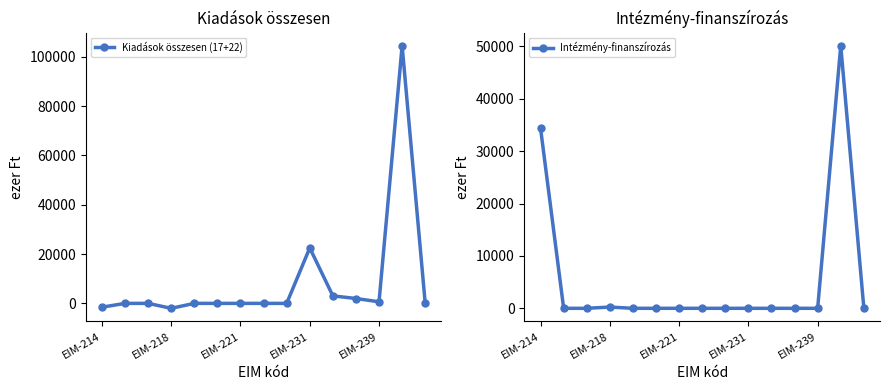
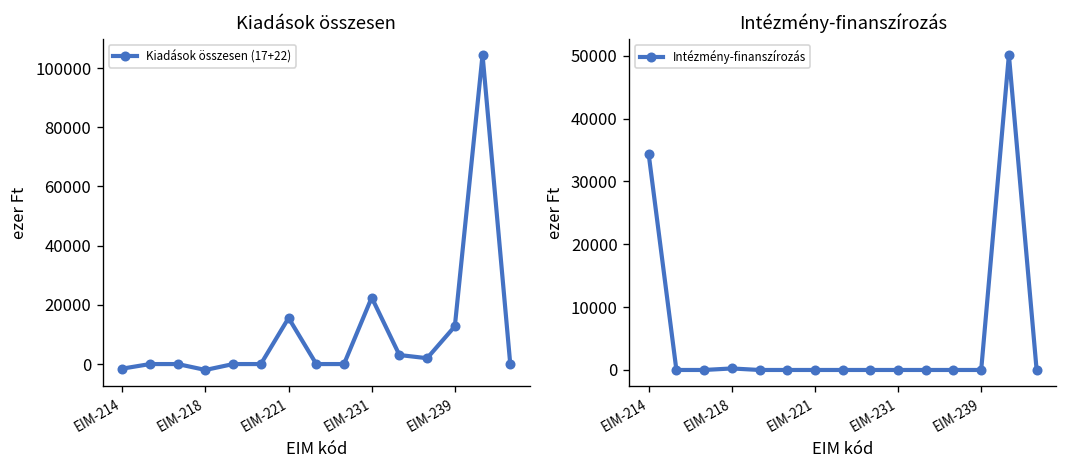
Kiadások összesen, EIM-221: 0 -> 16000
Kiadások összesen, EIM-239: 1000 -> 13000
